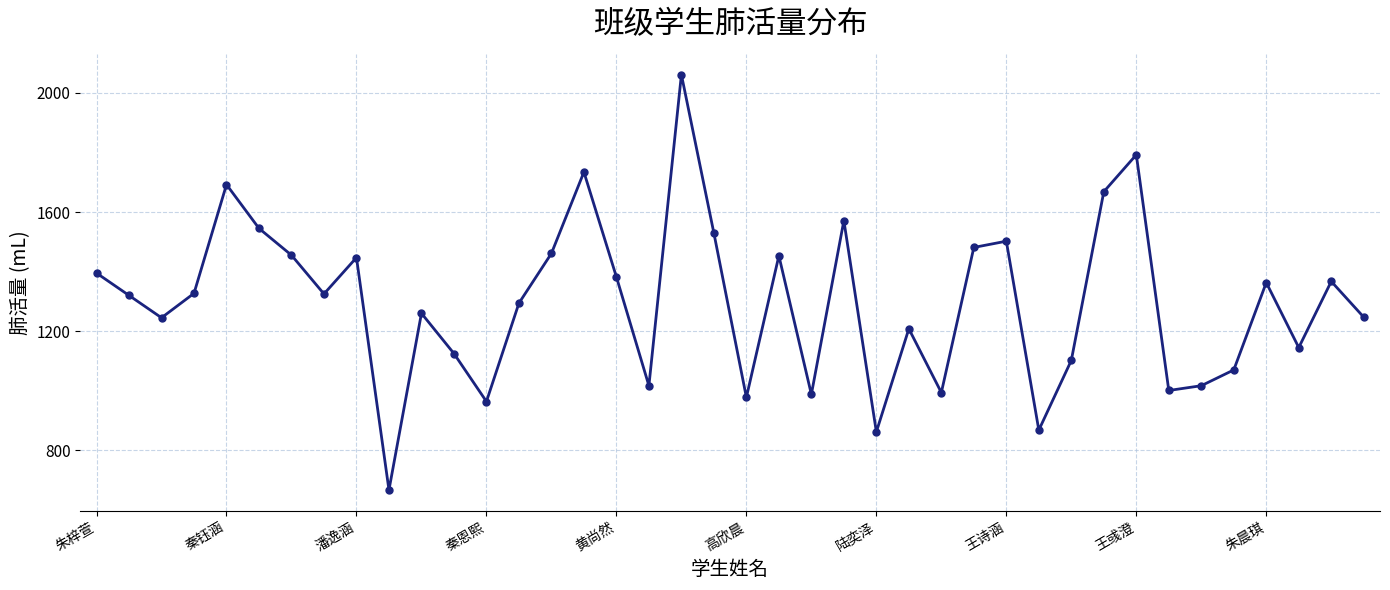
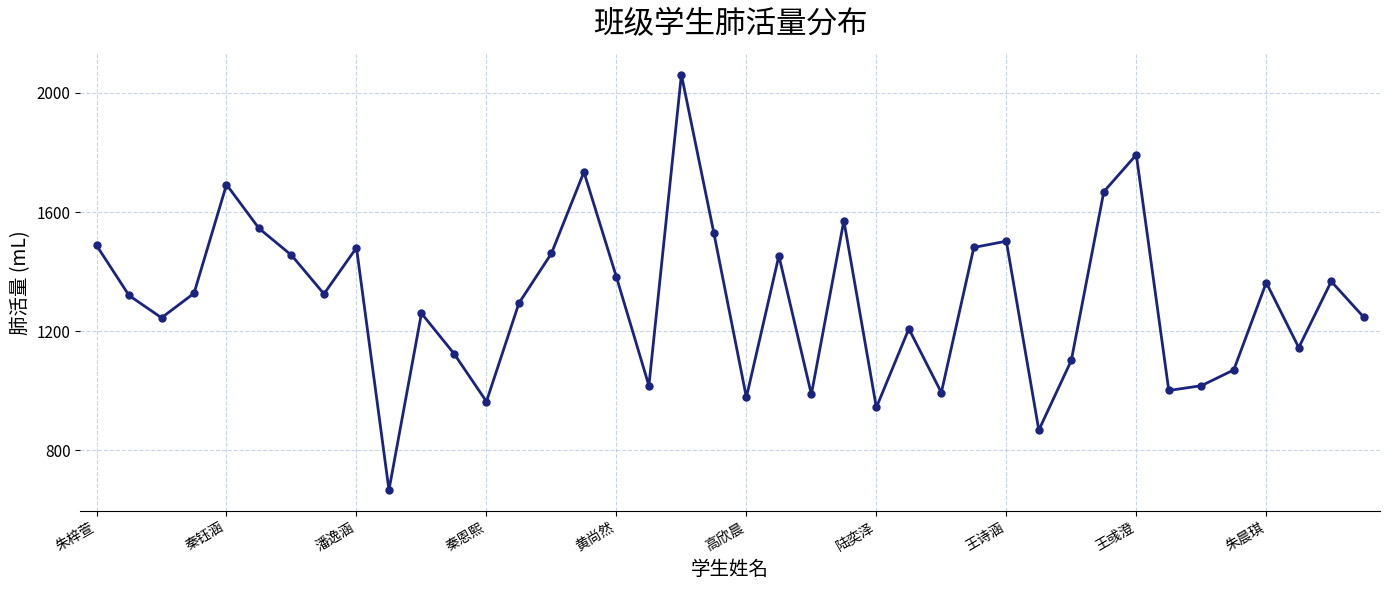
朱梓萱: 1400 -> 1490
潘逸涵: 1450 -> 1480
陆奕泽: 860 -> 940
